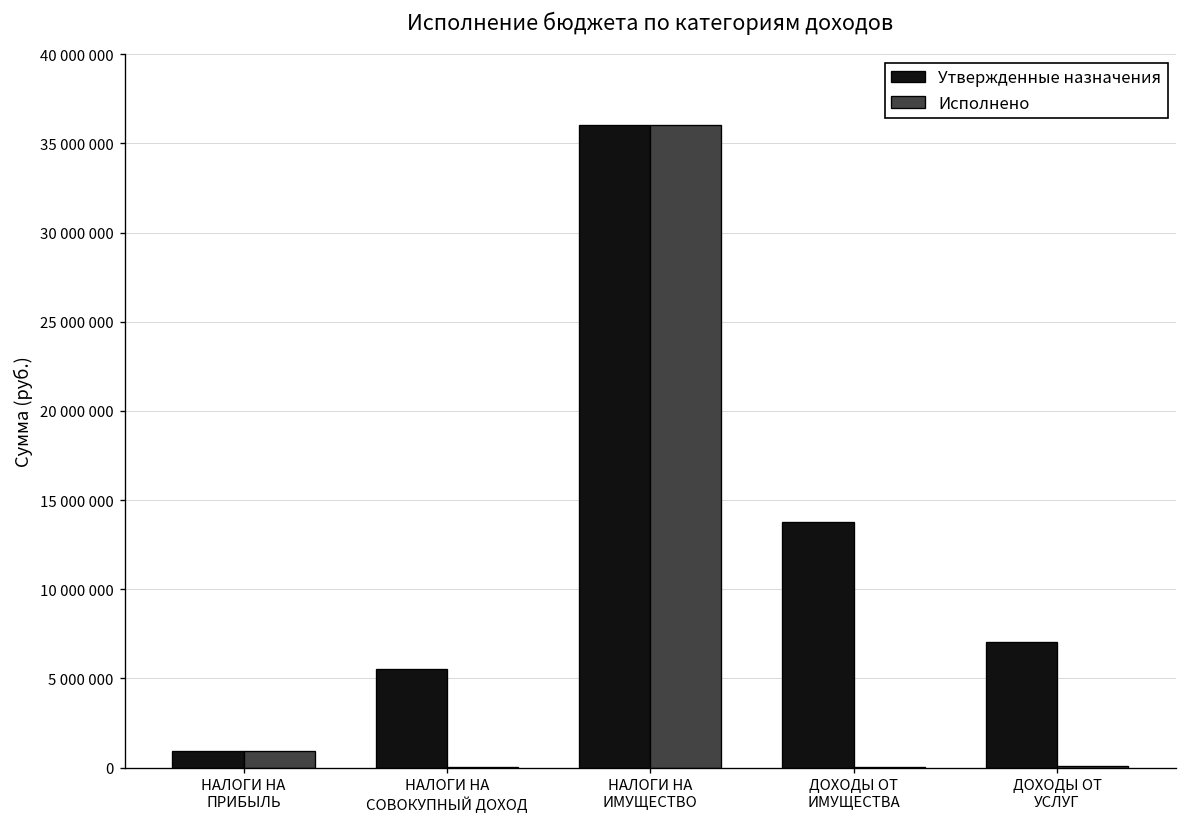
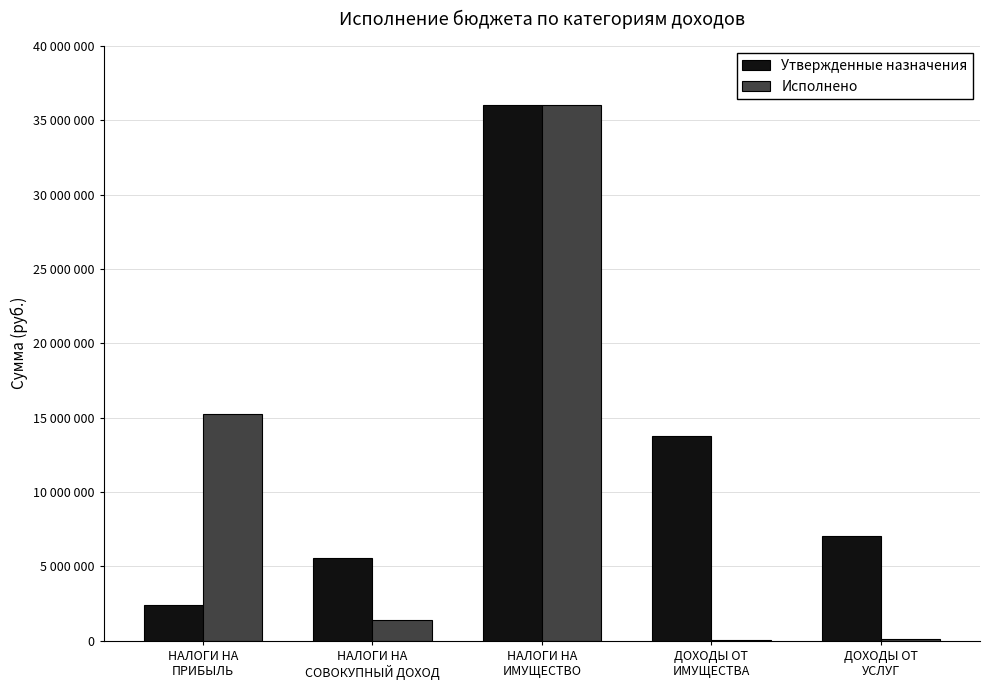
Утвержденные назначения, НАЛОГИ НА ПРИБЫЛЬ: 900000 -> 2400000
Исполнено, НАЛОГИ НА ПРИБЫЛЬ: 900000 -> 15200000
Исполнено, НАЛОГИ НА СОВОКУПНЫЙ ДОХОД: 0 -> 1400000
